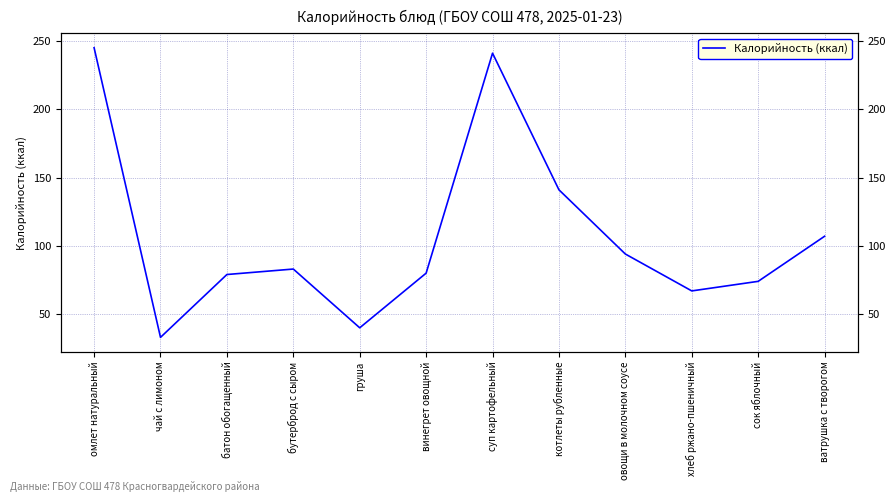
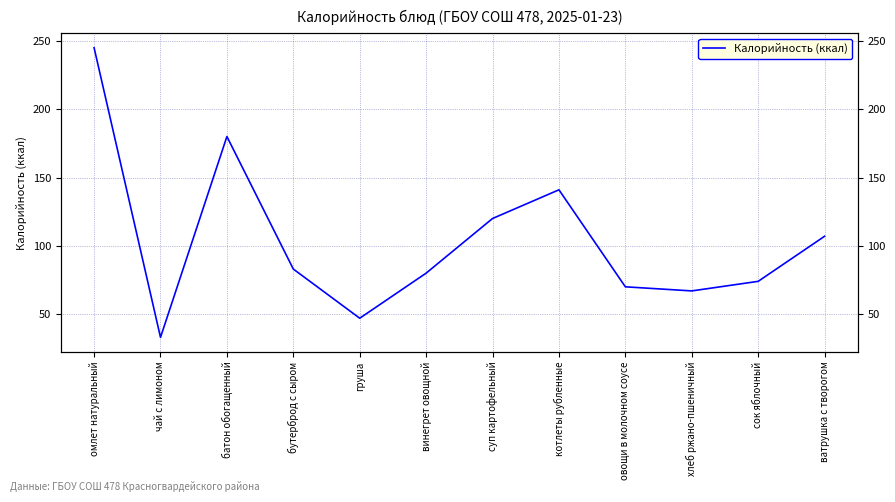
батон обогащенный: 79 -> 180
груша: 40 -> 47
суп картофельный: 241 -> 120
овощи в молочном соусе: 94 -> 70
